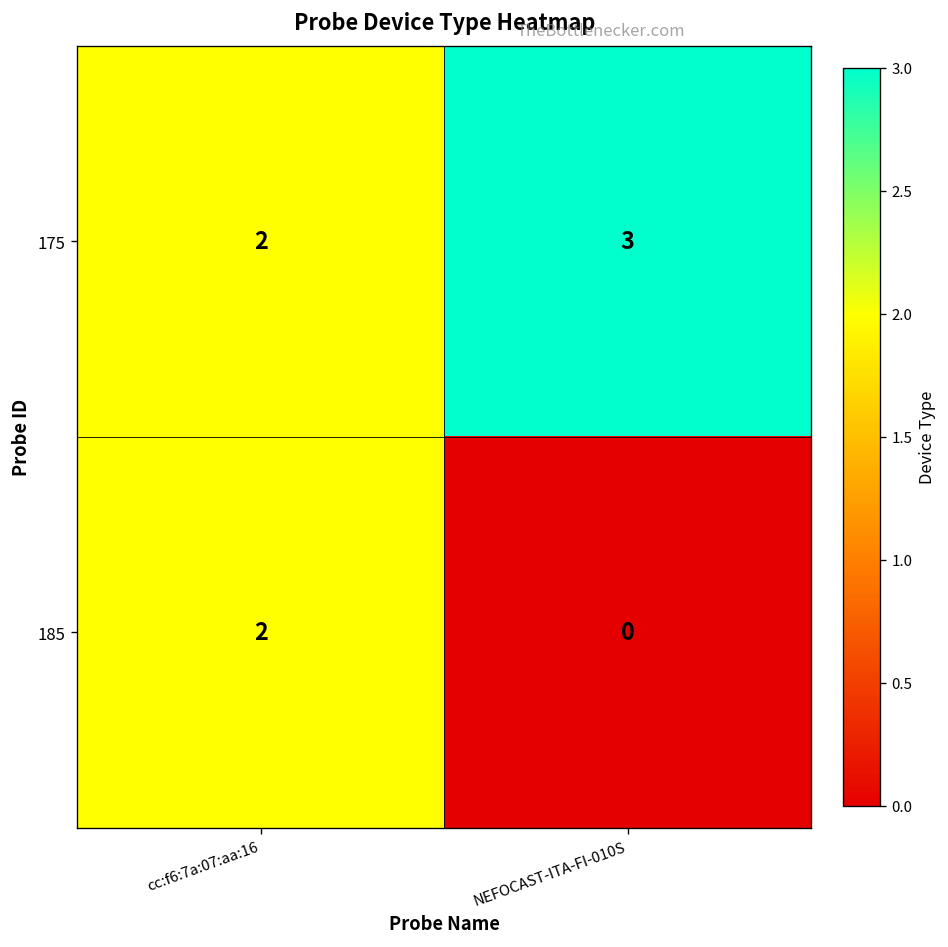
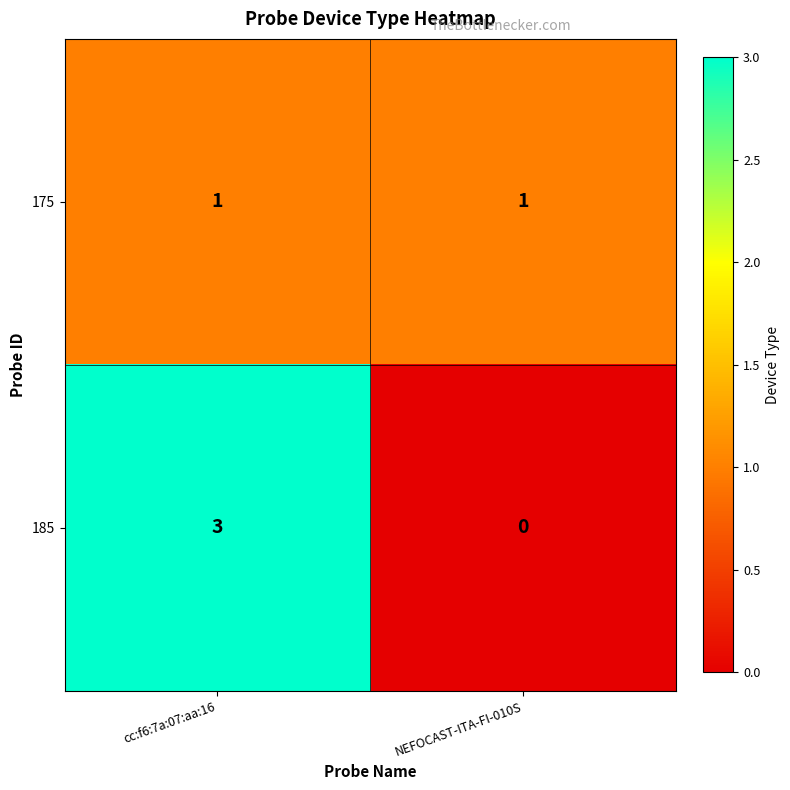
175, cc:f6:7a:07:aa:16: 2 -> 1
175, NEFOCAST-ITA-FI-010S: 3 -> 1
185, cc:f6:7a:07:aa:16: 2 -> 3
